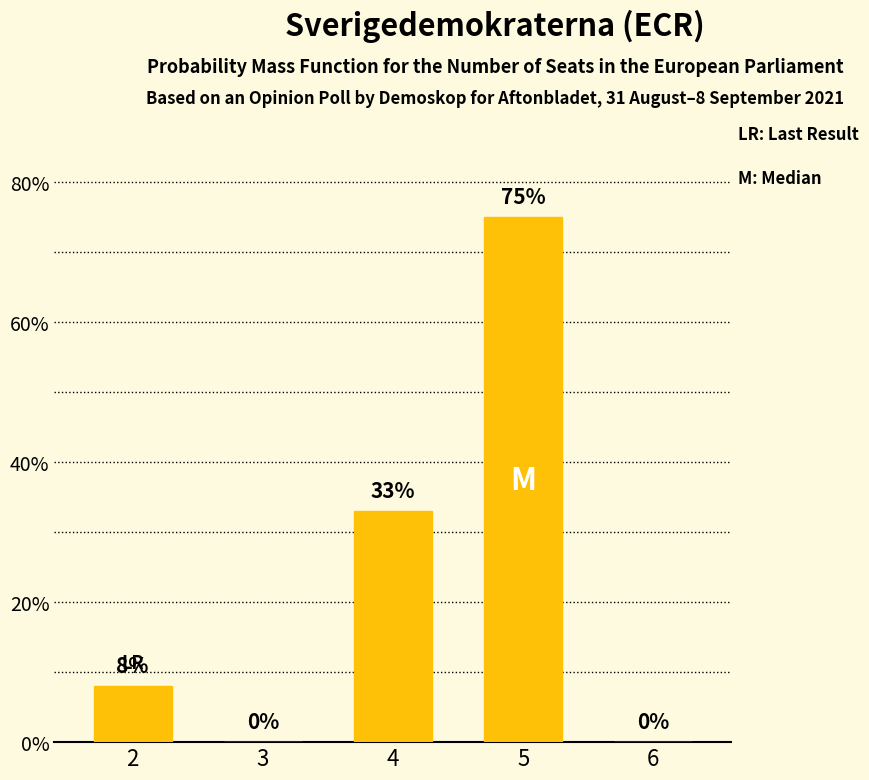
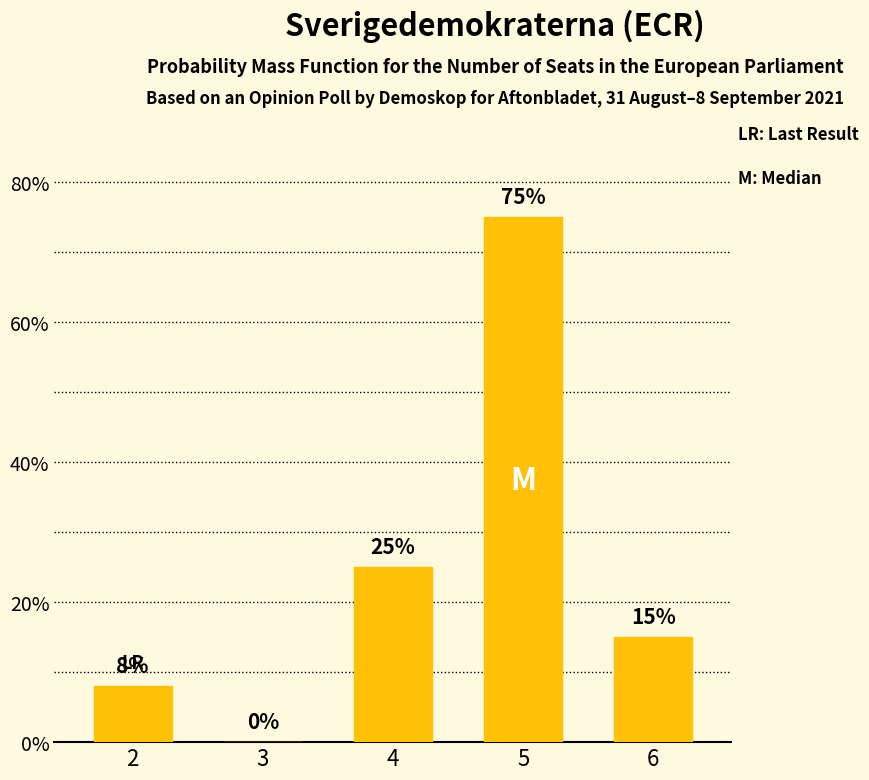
4: 33% -> 25%
6: 0% -> 15%
